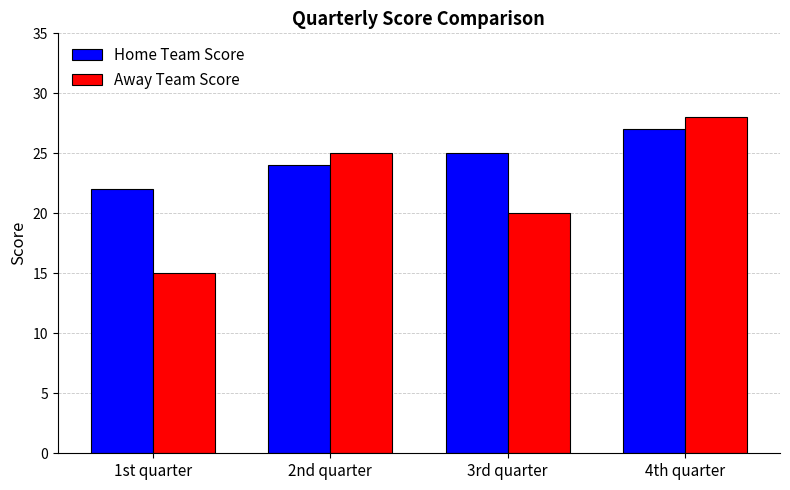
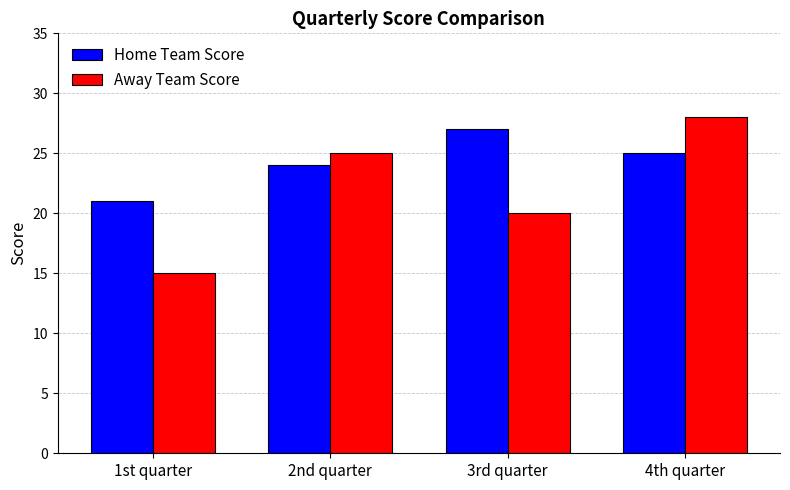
Home Team Score, 1st quarter: 22 -> 21
Home Team Score, 3rd quarter: 25 -> 27
Home Team Score, 4th quarter: 27 -> 25
